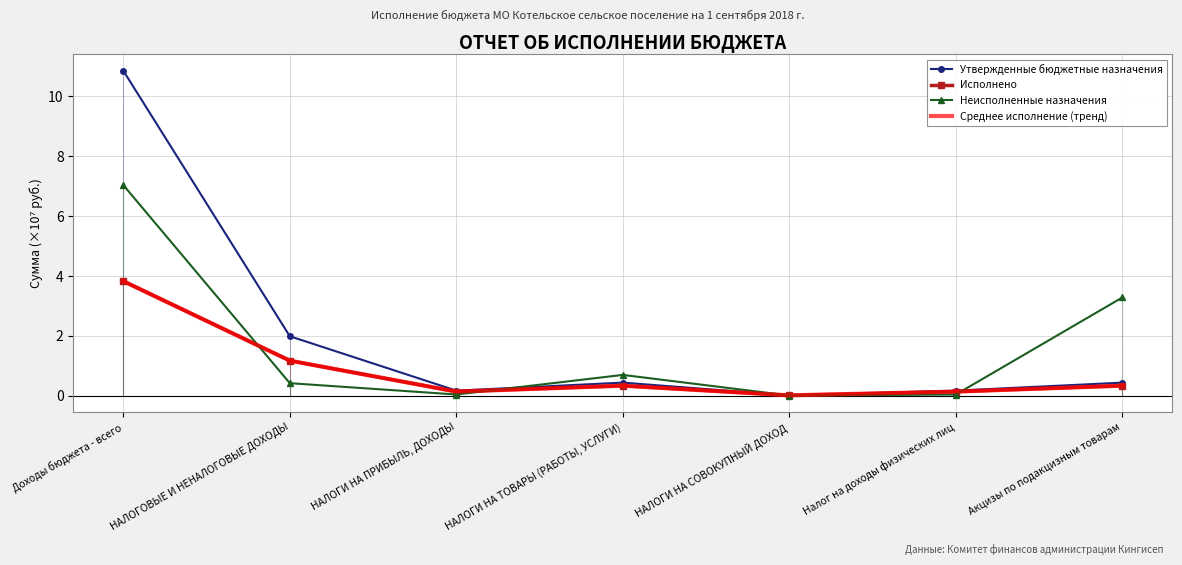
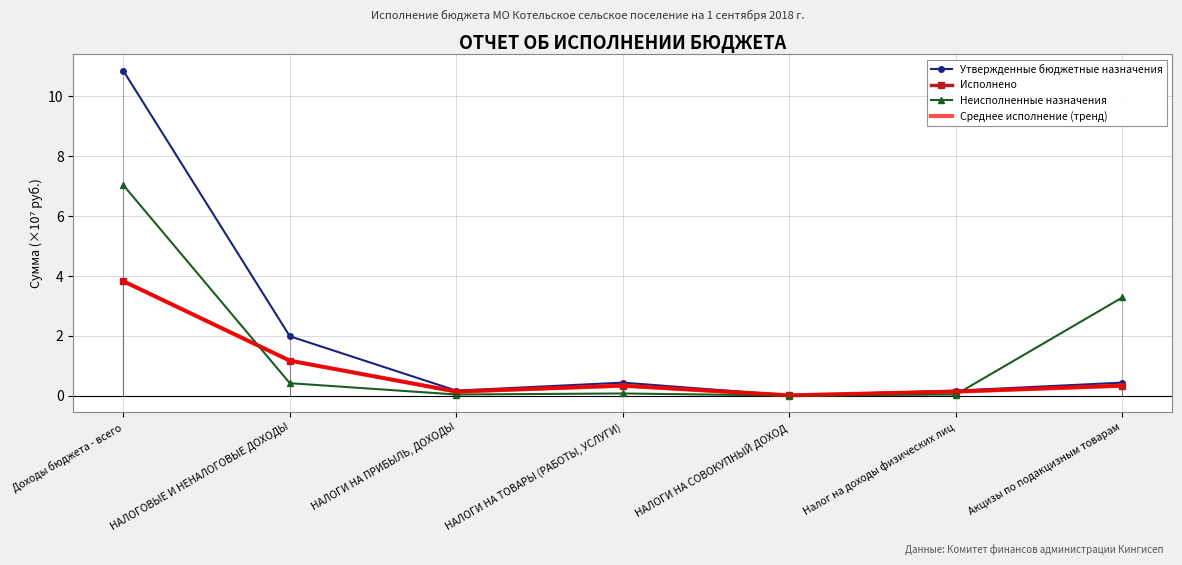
Неисполненные назначения, НАЛОГИ НА ТОВАРЫ (РАБОТЫ, УСЛУГИ): 0.7 -> 0.1
